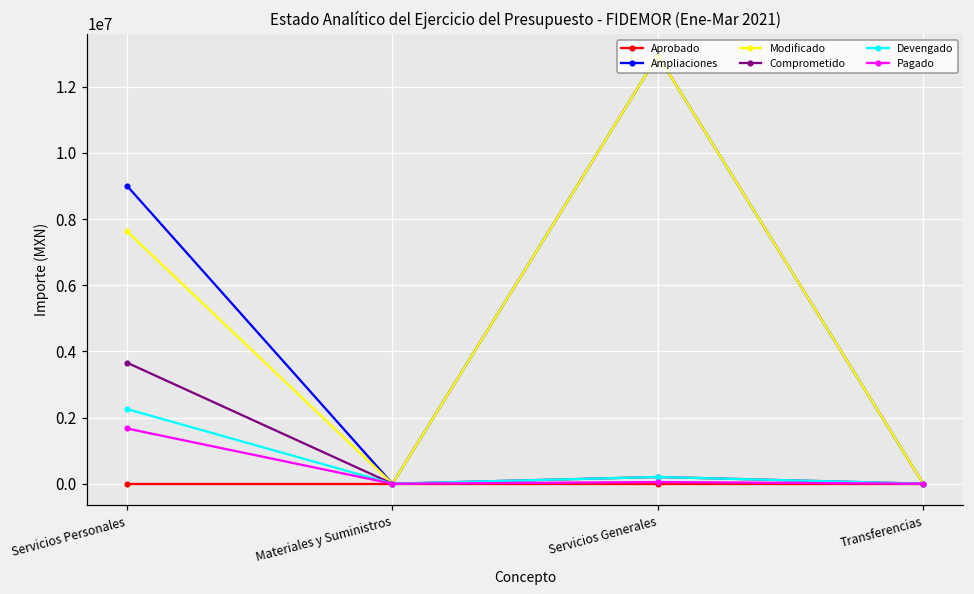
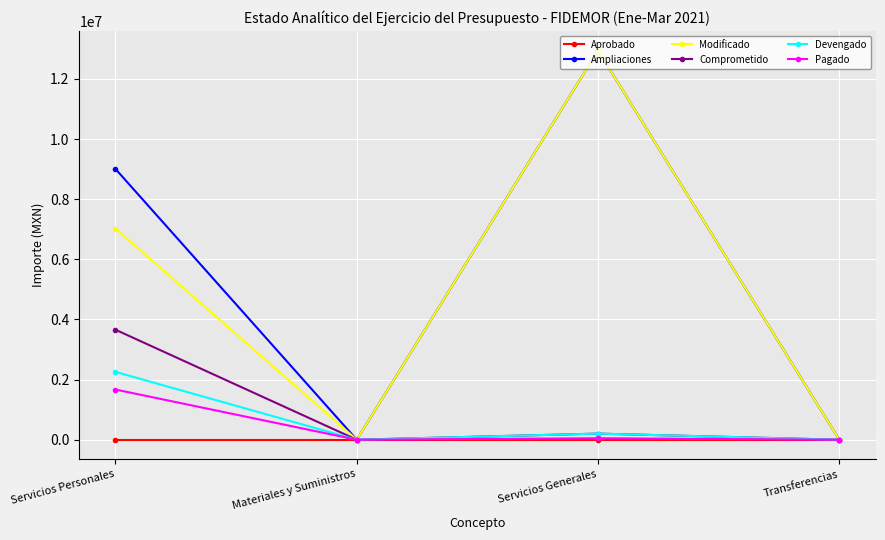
Modificado, Servicios Personales: 7600000 -> 7000000
